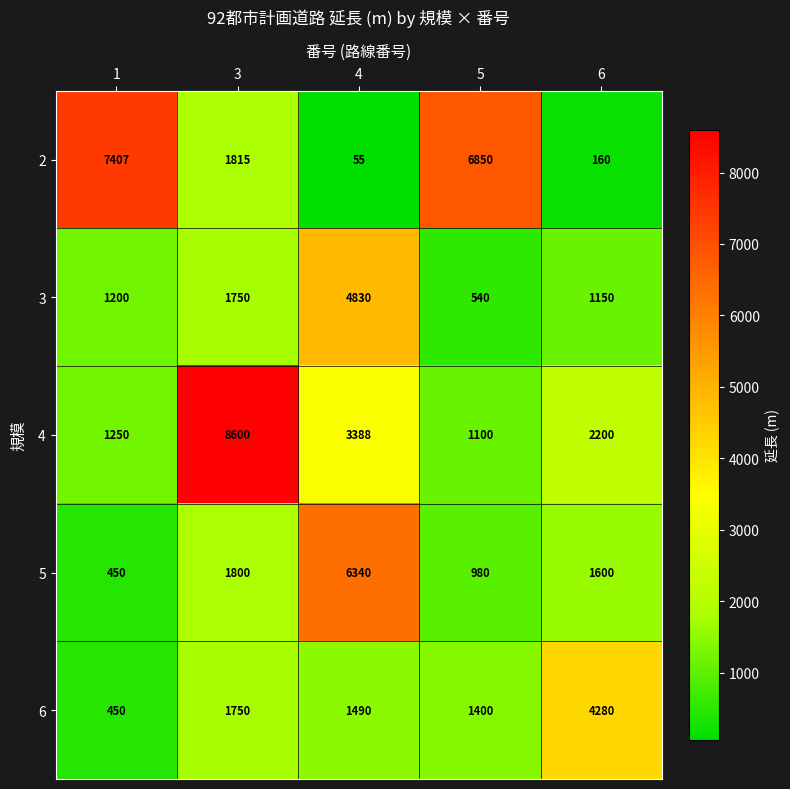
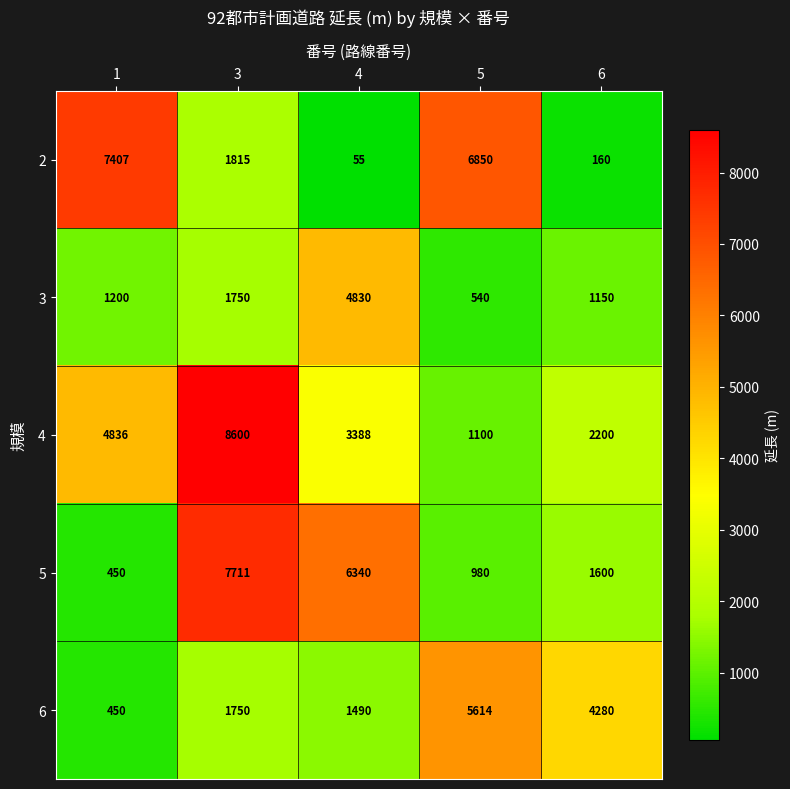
4, 1: 1250 -> 4836
5, 3: 1800 -> 7711
6, 5: 1400 -> 5614
